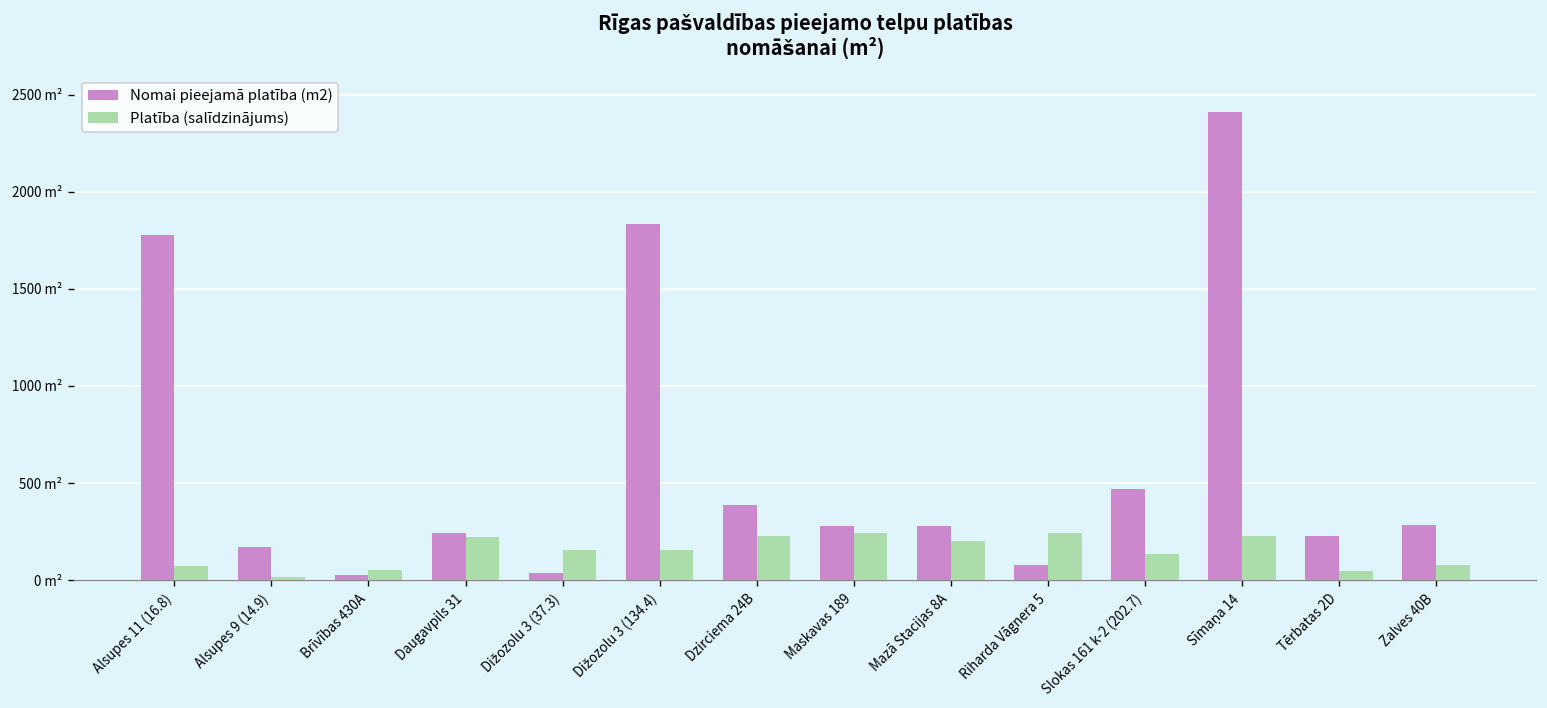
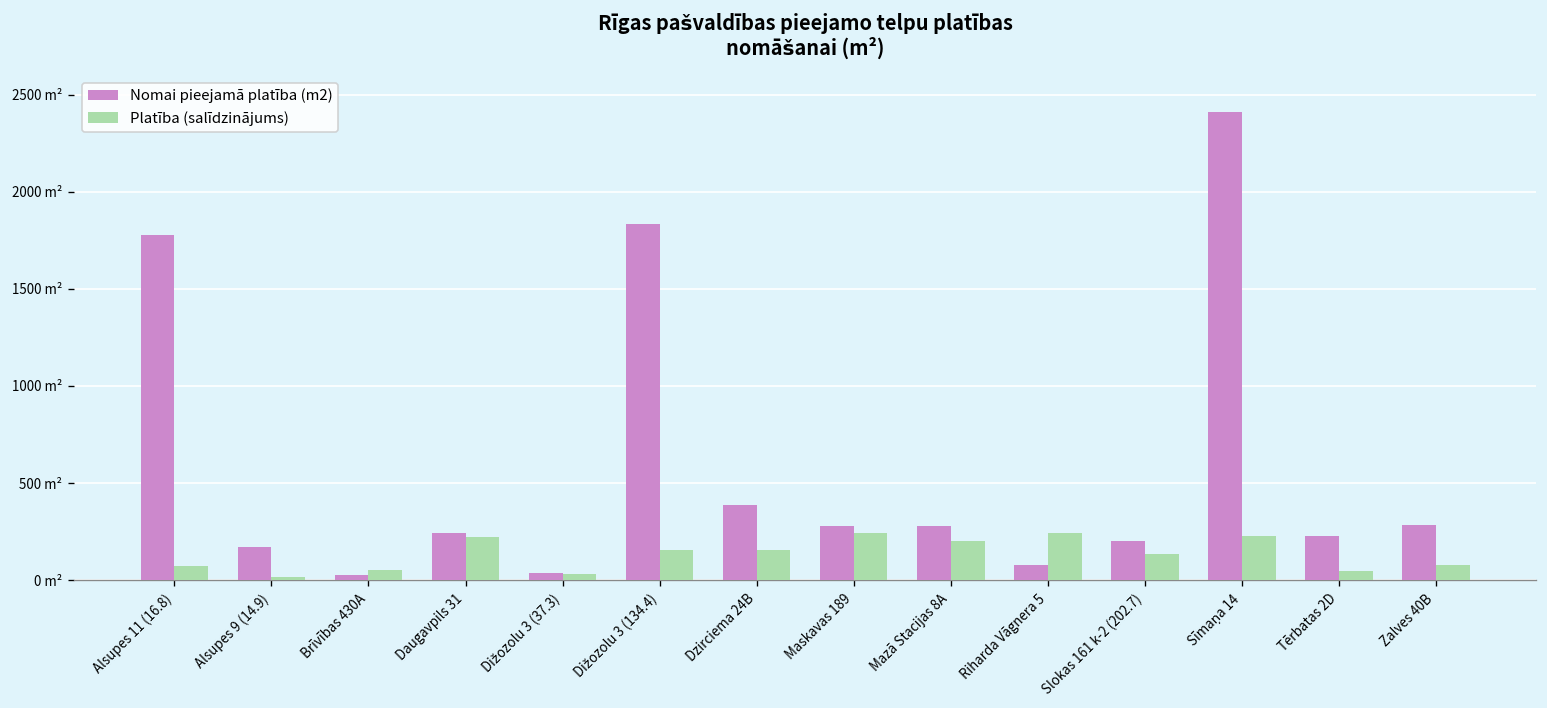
Platība (salīdzinājums), Dižozolu 3 (37.3): 160 m² -> 30 m²
Platība (salīdzinājums), Dzirciema 24B: 230 m² -> 150 m²
Nomai pieejamā platība (m2), Slokas 161 k-2 (202.7): 470 m² -> 200 m²
